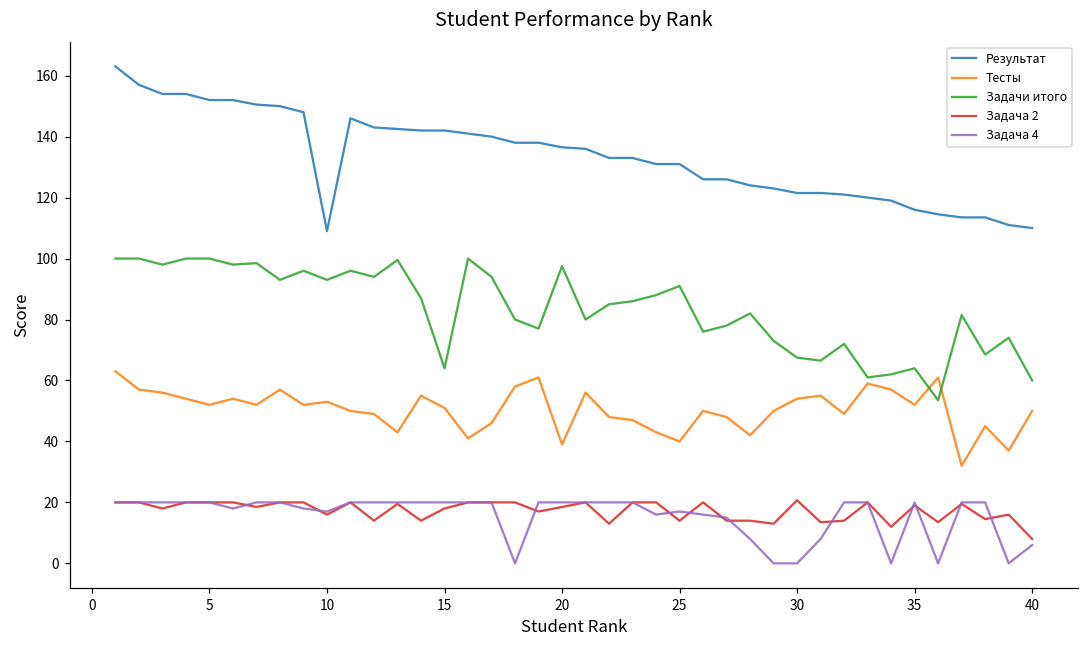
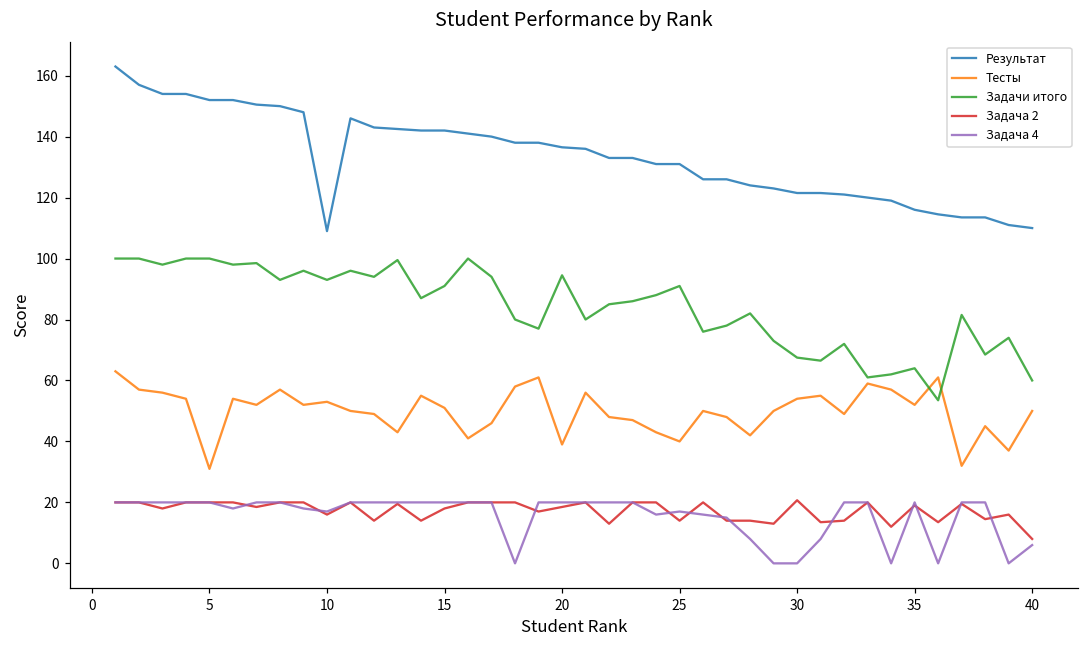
Тесты, 5: 52 -> 31
Задачи итого, 15: 64 -> 91
Задачи итого, 20: 98 -> 95
